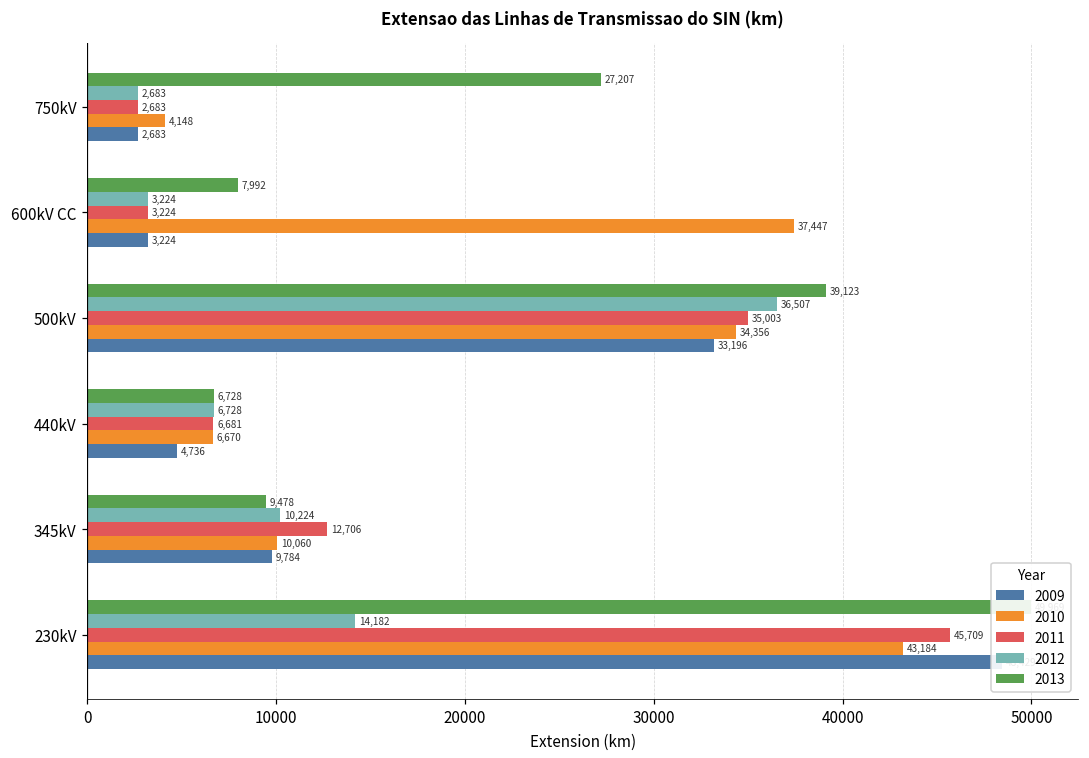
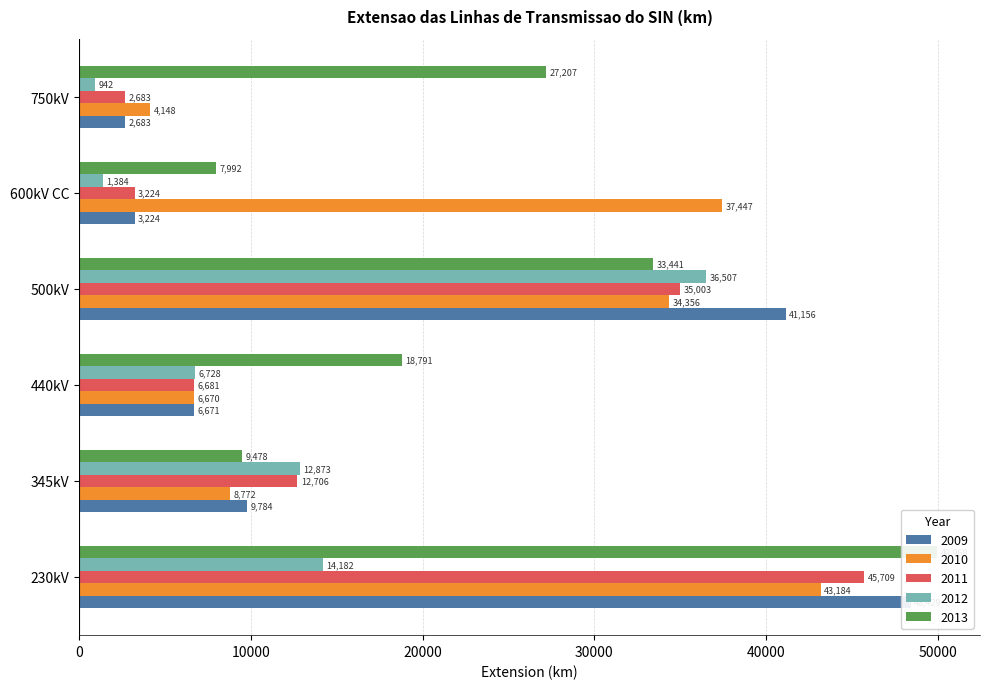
2012, 750kV: 2,683 -> 942
2012, 600kV CC: 3,224 -> 1,384
2013, 500kV: 39,123 -> 33,441
2009, 500kV: 33,196 -> 41,156
2013, 440kV: 6,728 -> 18,791
2009, 440kV: 4,736 -> 6,671
2012, 345kV: 10,224 -> 12,873
2010, 345kV: 10,060 -> 8,772
